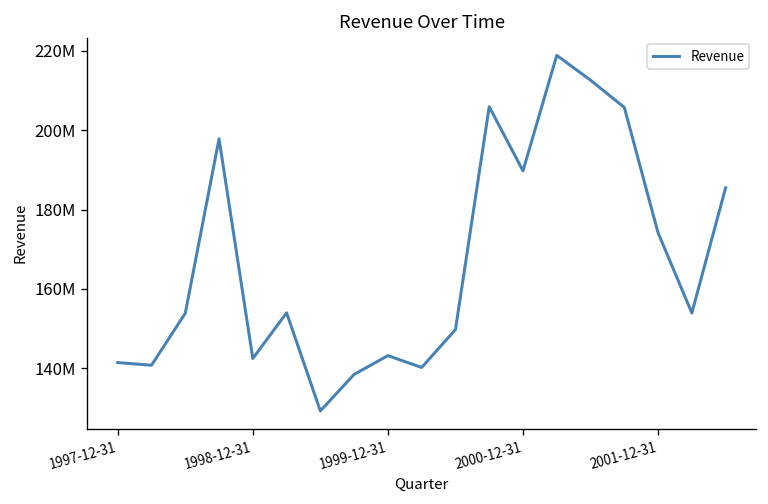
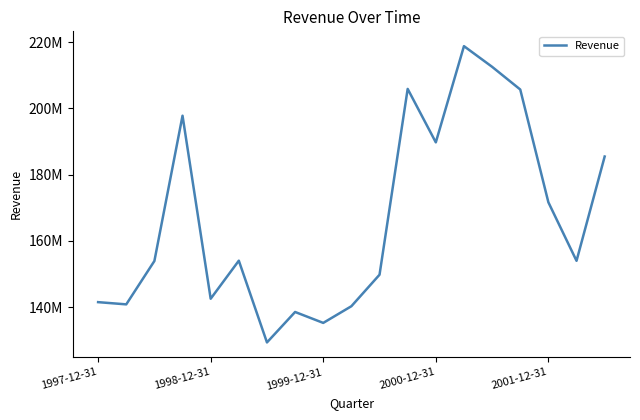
1999-12-31: 143000000 -> 135000000
2001-12-31: 174000000 -> 172000000
